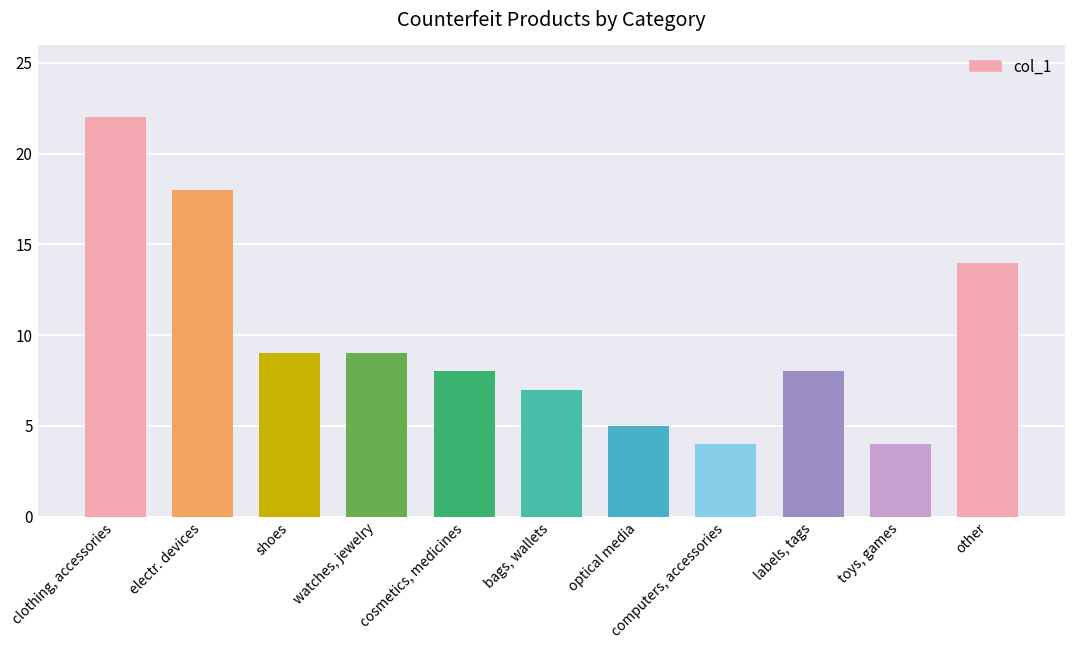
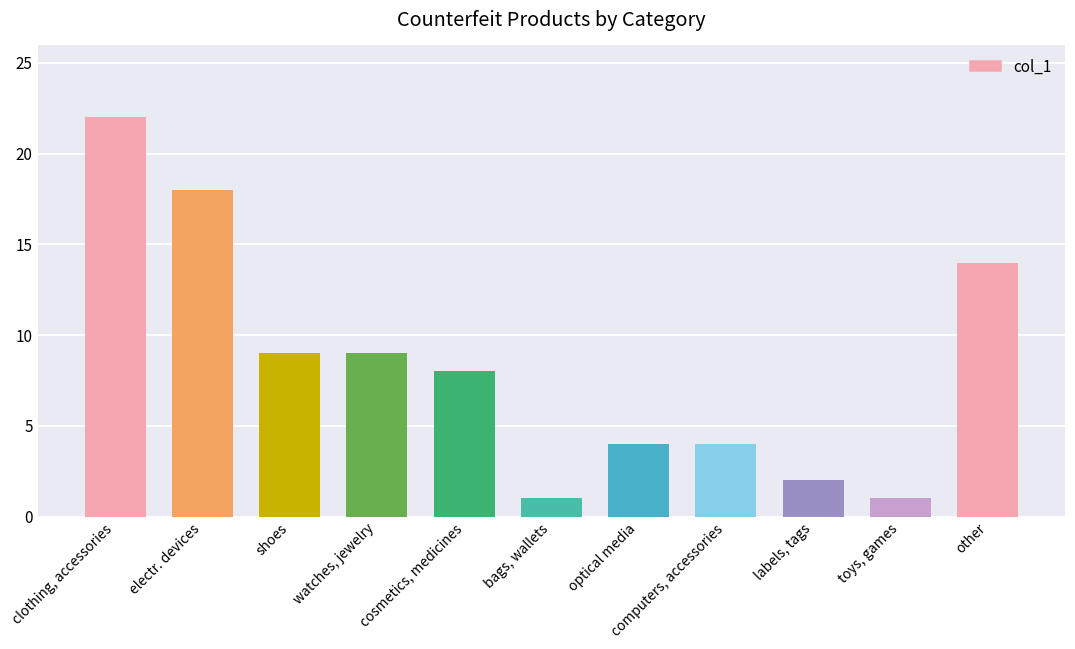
bags, wallets: 7 -> 1
optical media: 5 -> 4
labels, tags: 8 -> 2
toys, games: 4 -> 1
